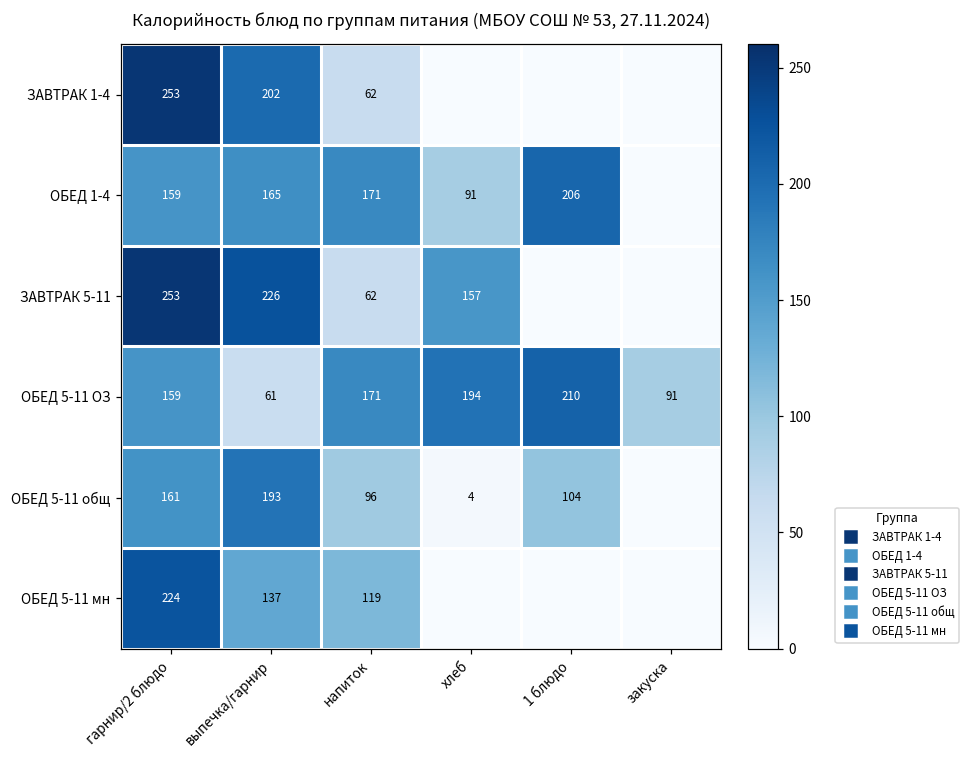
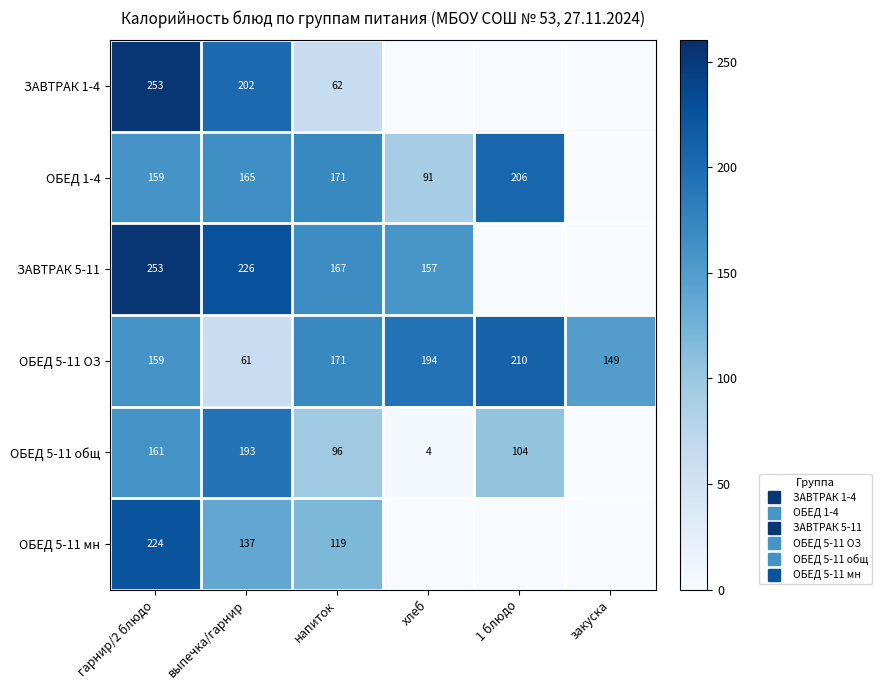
ЗАВТРАК 5-11, напиток: 62 -> 167
ОБЕД 5-11 ОЗ, закуска: 91 -> 149
